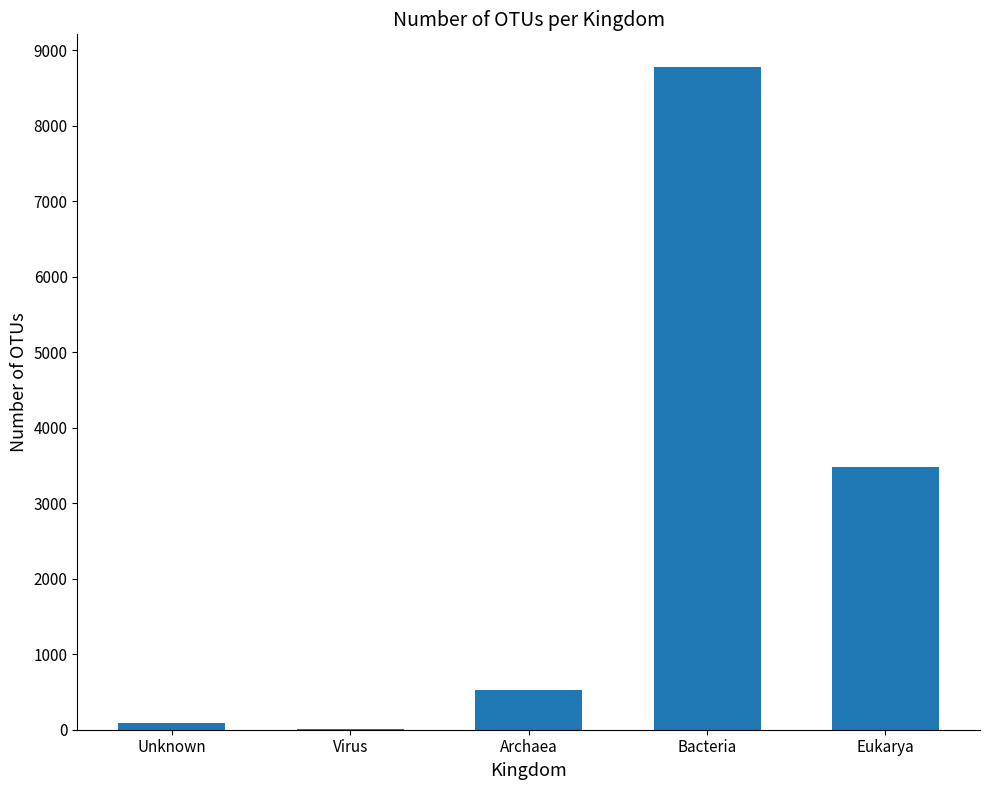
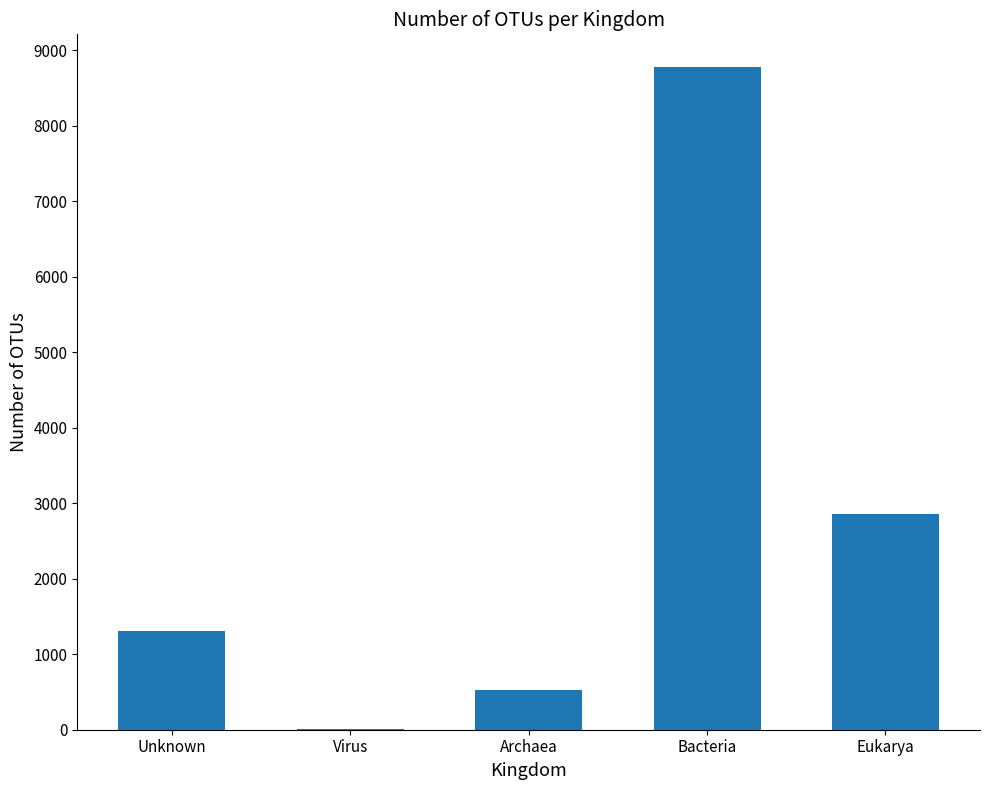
Unknown: 100 -> 1300
Eukarya: 3500 -> 2900
